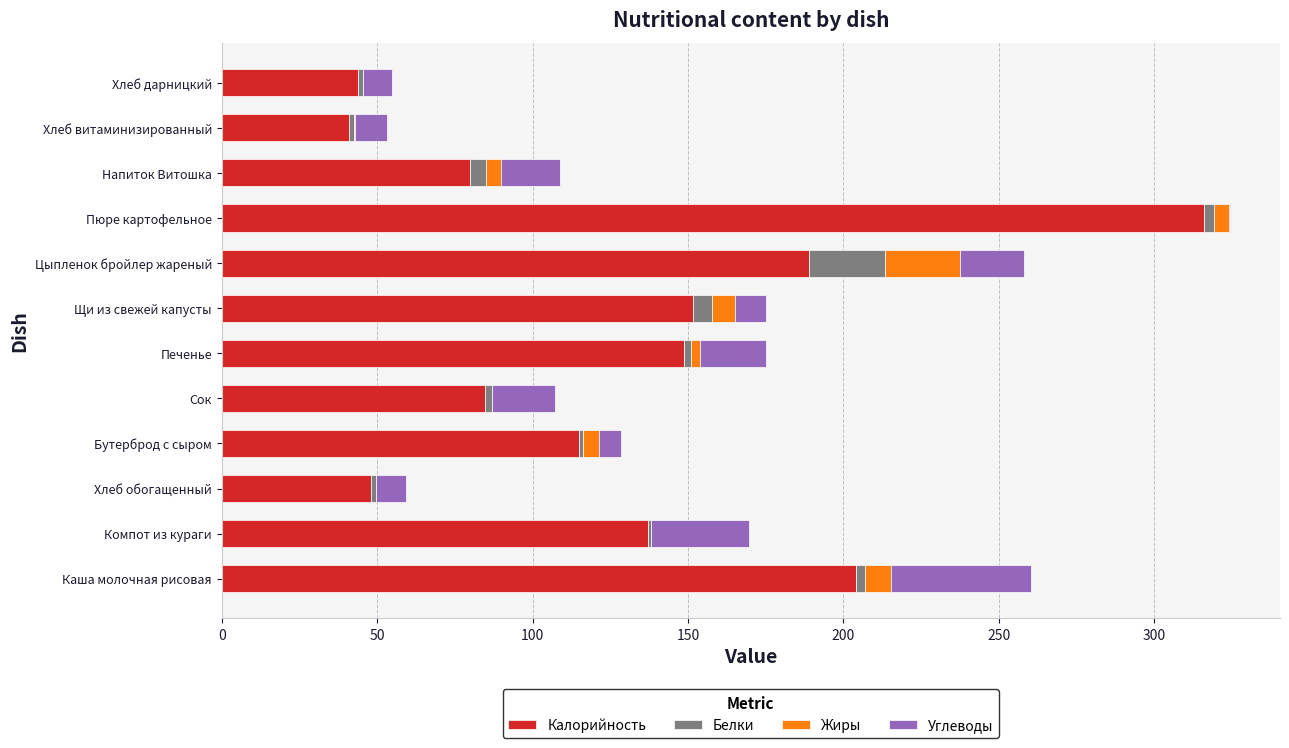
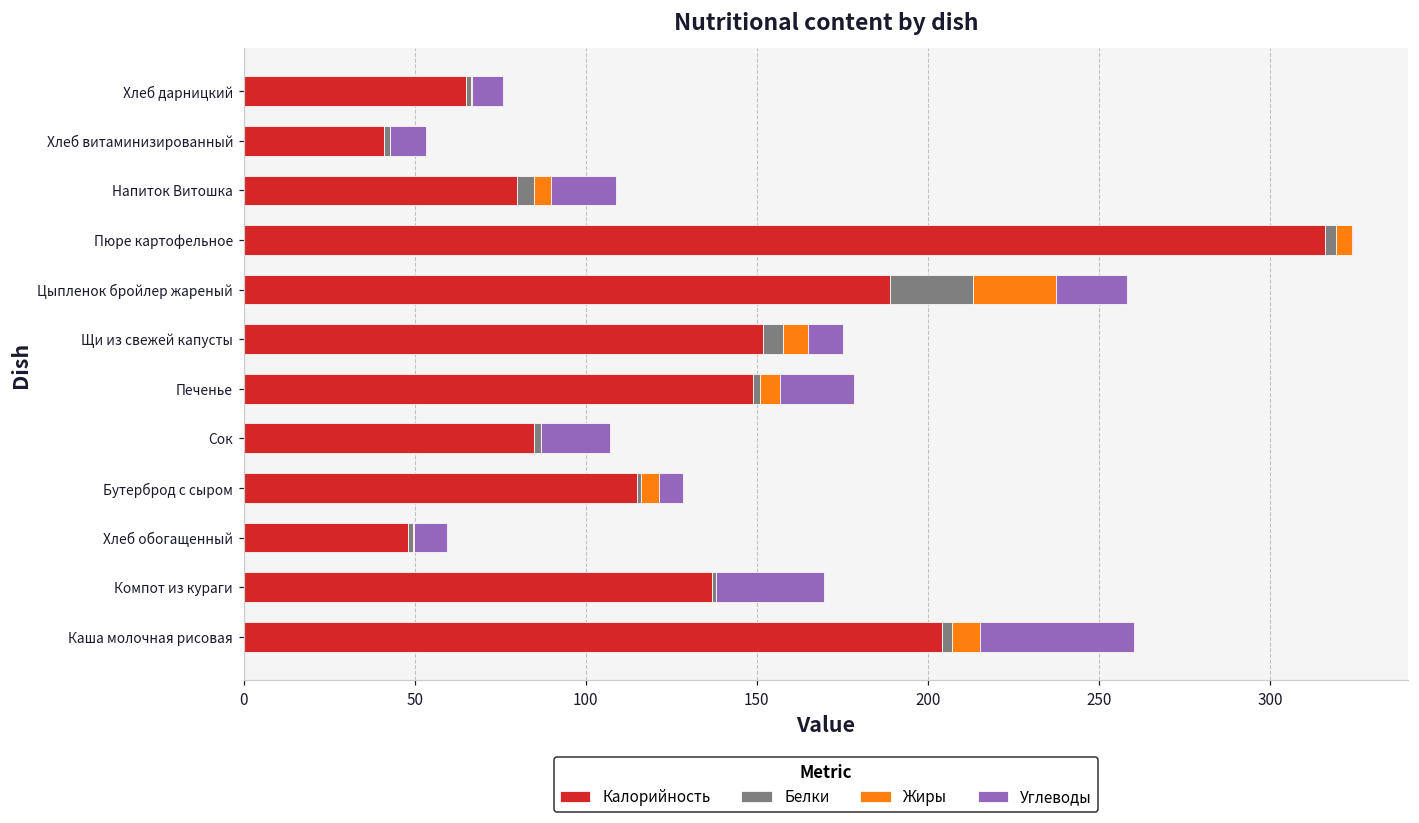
Калорийность, Хлеб дарницкий: 44 -> 65
Жиры, Печенье: 3 -> 6
